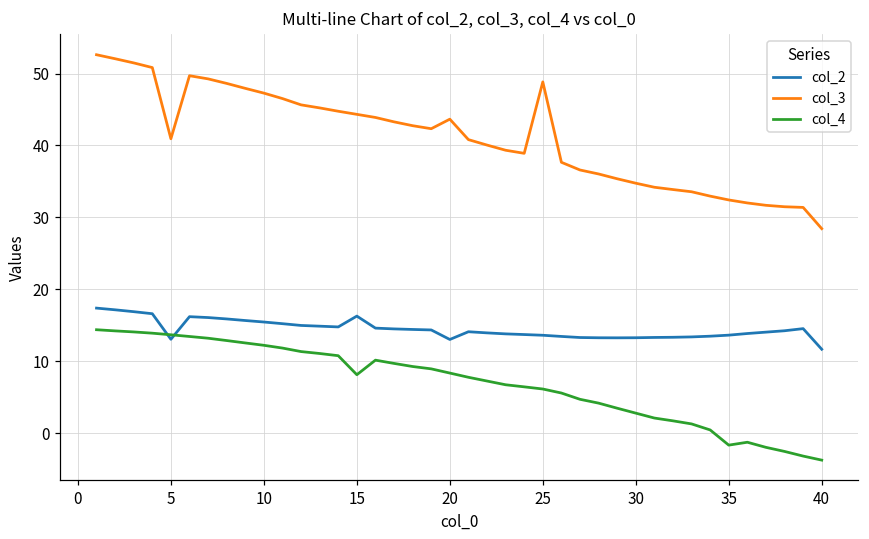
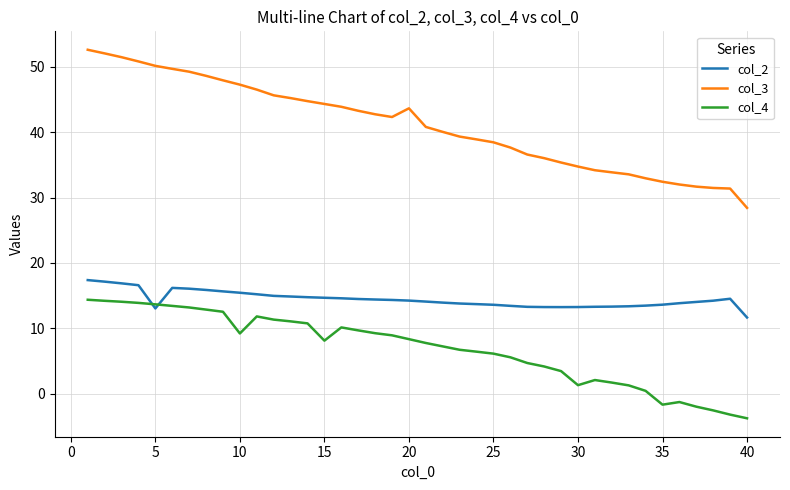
col_3, 5: 41 -> 50
col_4, 10: 12 -> 9
col_2, 15: 16 -> 15
col_2, 20: 13 -> 14
col_3, 25: 49 -> 38
col_4, 30: 3 -> 1
